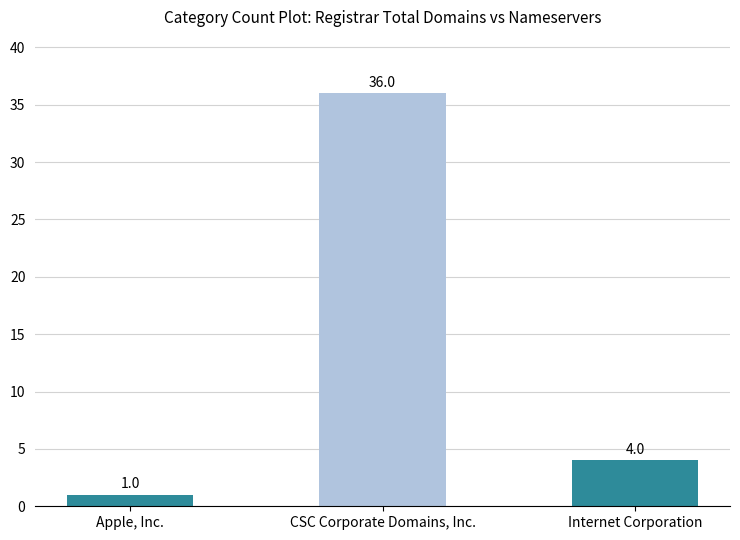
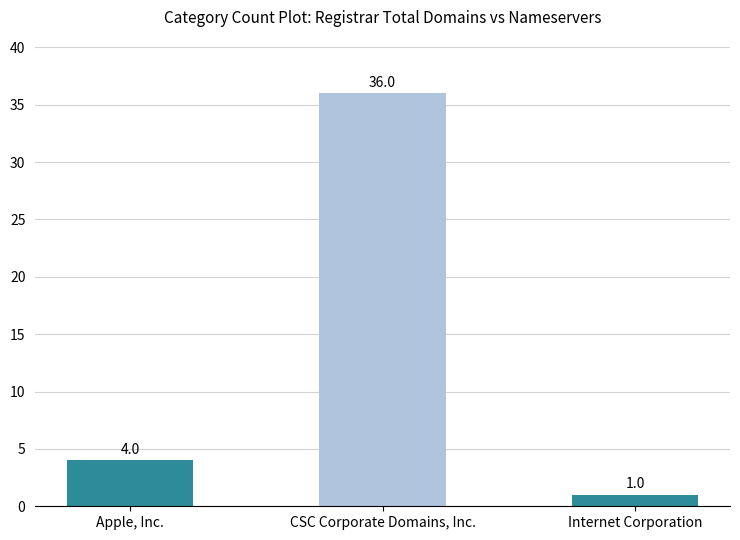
Apple, Inc.: 1.0 -> 4.0
Internet Corporation: 4.0 -> 1.0
